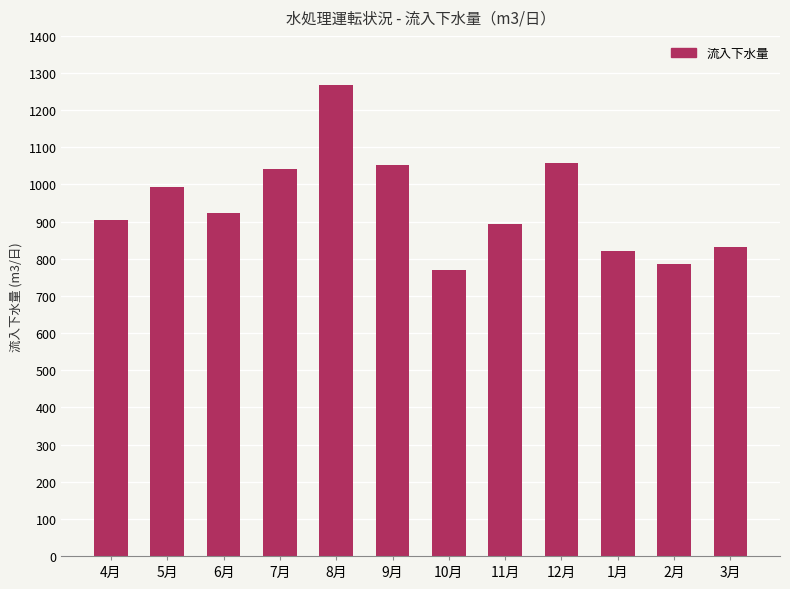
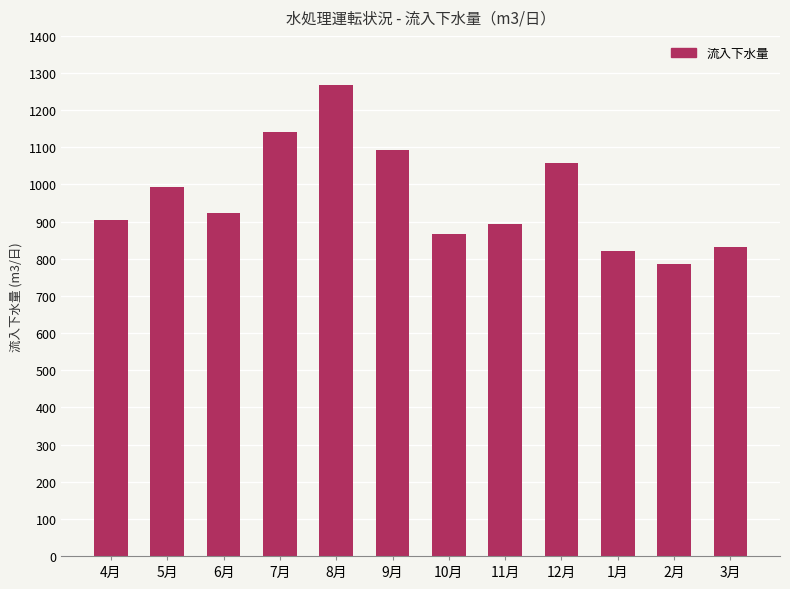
7月: 1040 -> 1140
9月: 1050 -> 1090
10月: 770 -> 870
